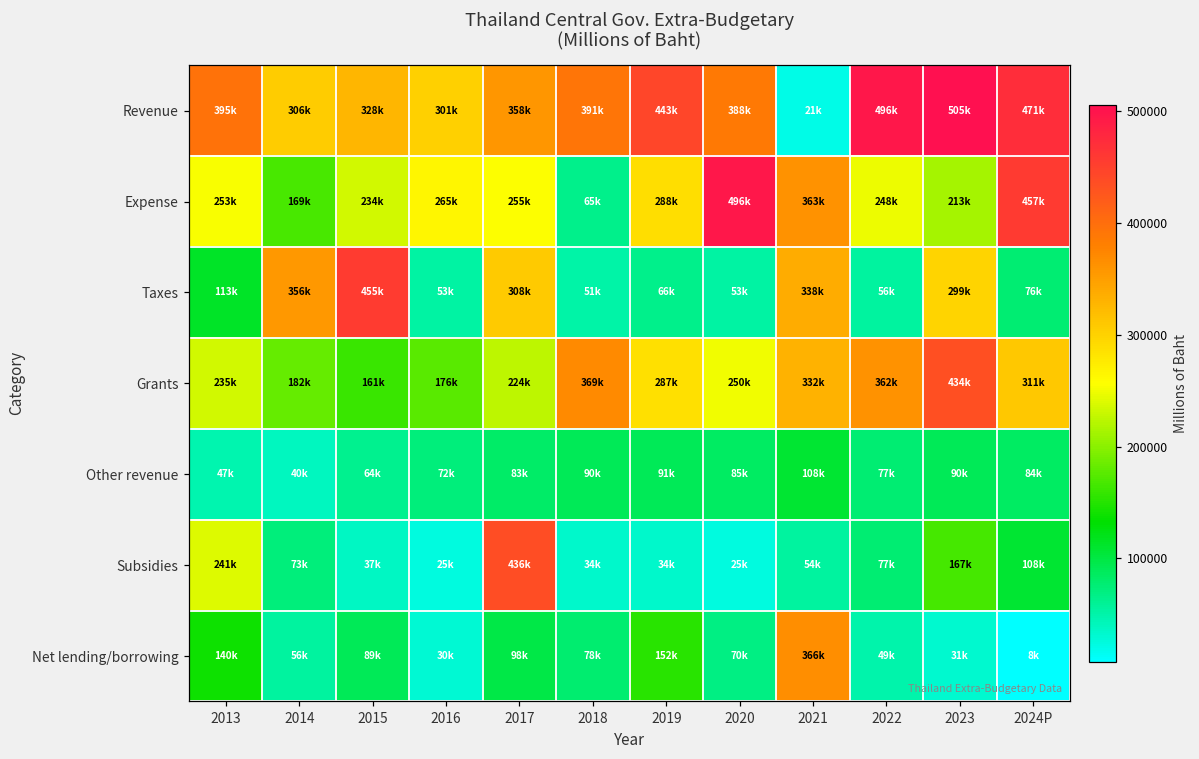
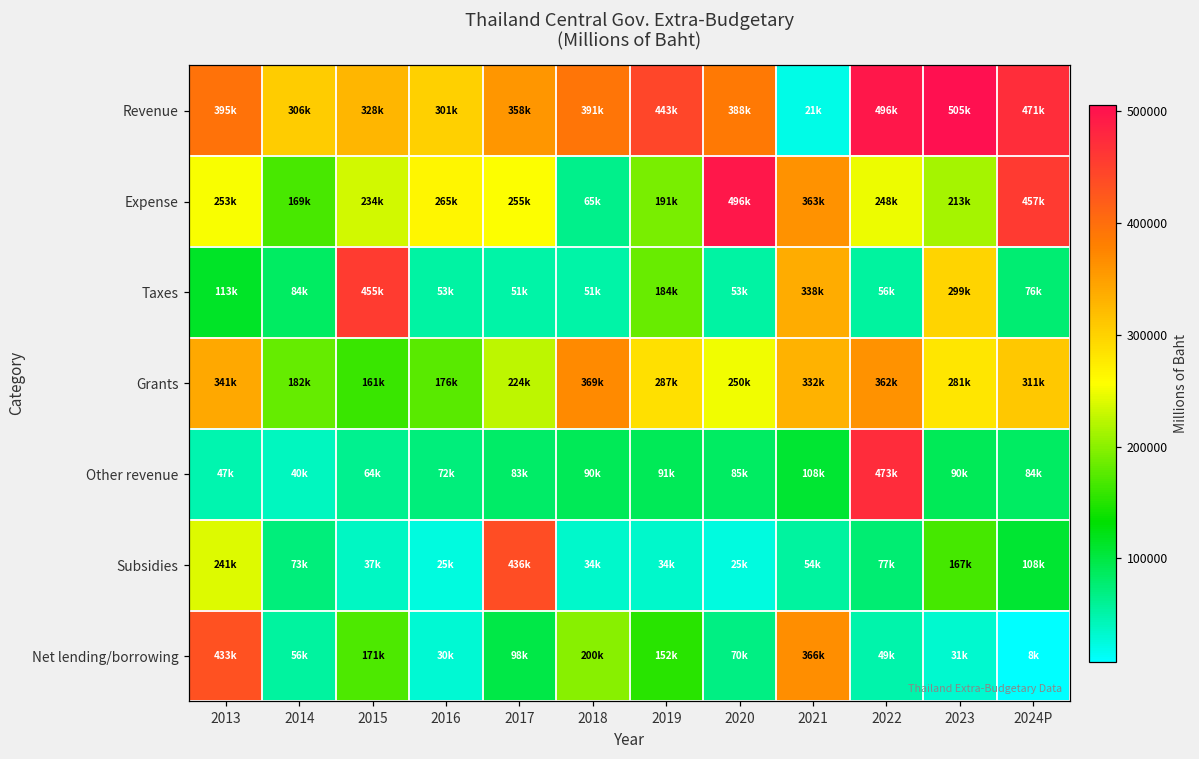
Expense, 2019: 288k -> 191k
Taxes, 2014: 356k -> 84k
Taxes, 2017: 308k -> 51k
Taxes, 2019: 66k -> 184k
Grants, 2013: 235k -> 341k
Grants, 2023: 434k -> 281k
Other revenue, 2022: 77k -> 473k
Net lending/borrowing, 2013: 140k -> 433k
Net lending/borrowing, 2015: 89k -> 171k
Net lending/borrowing, 2018: 78k -> 200k
